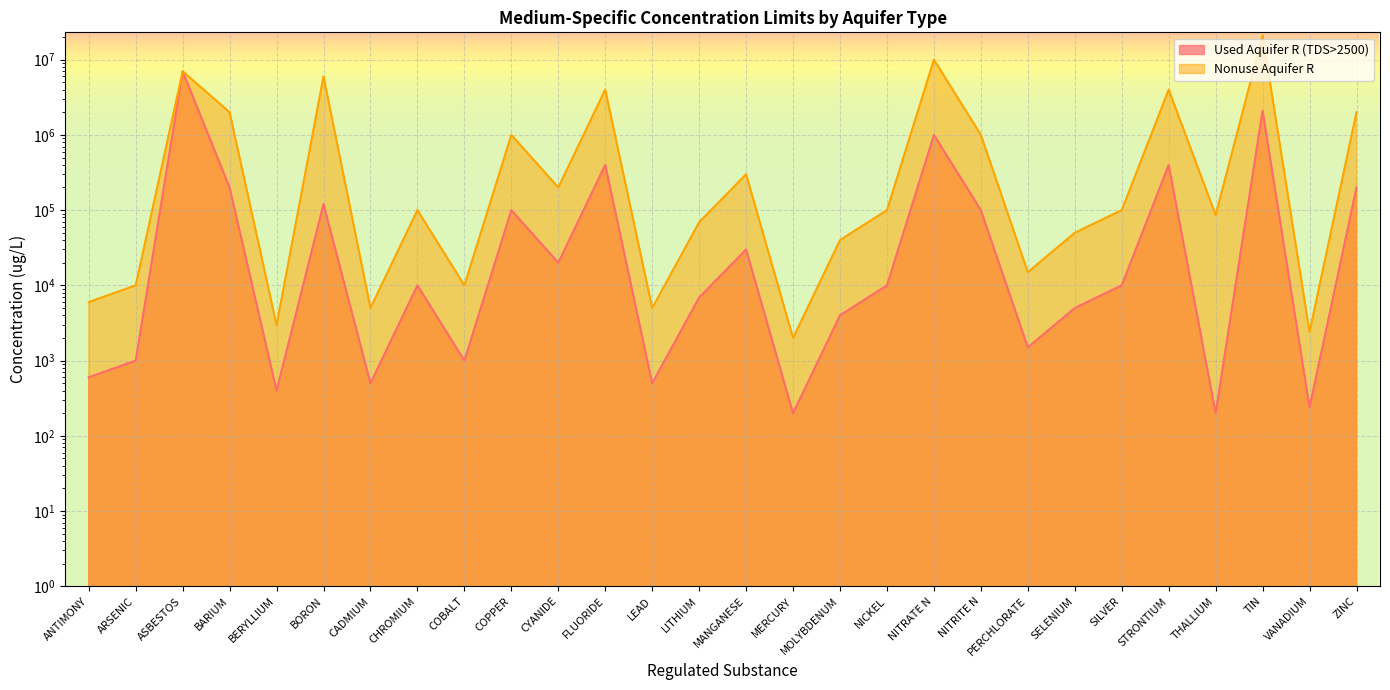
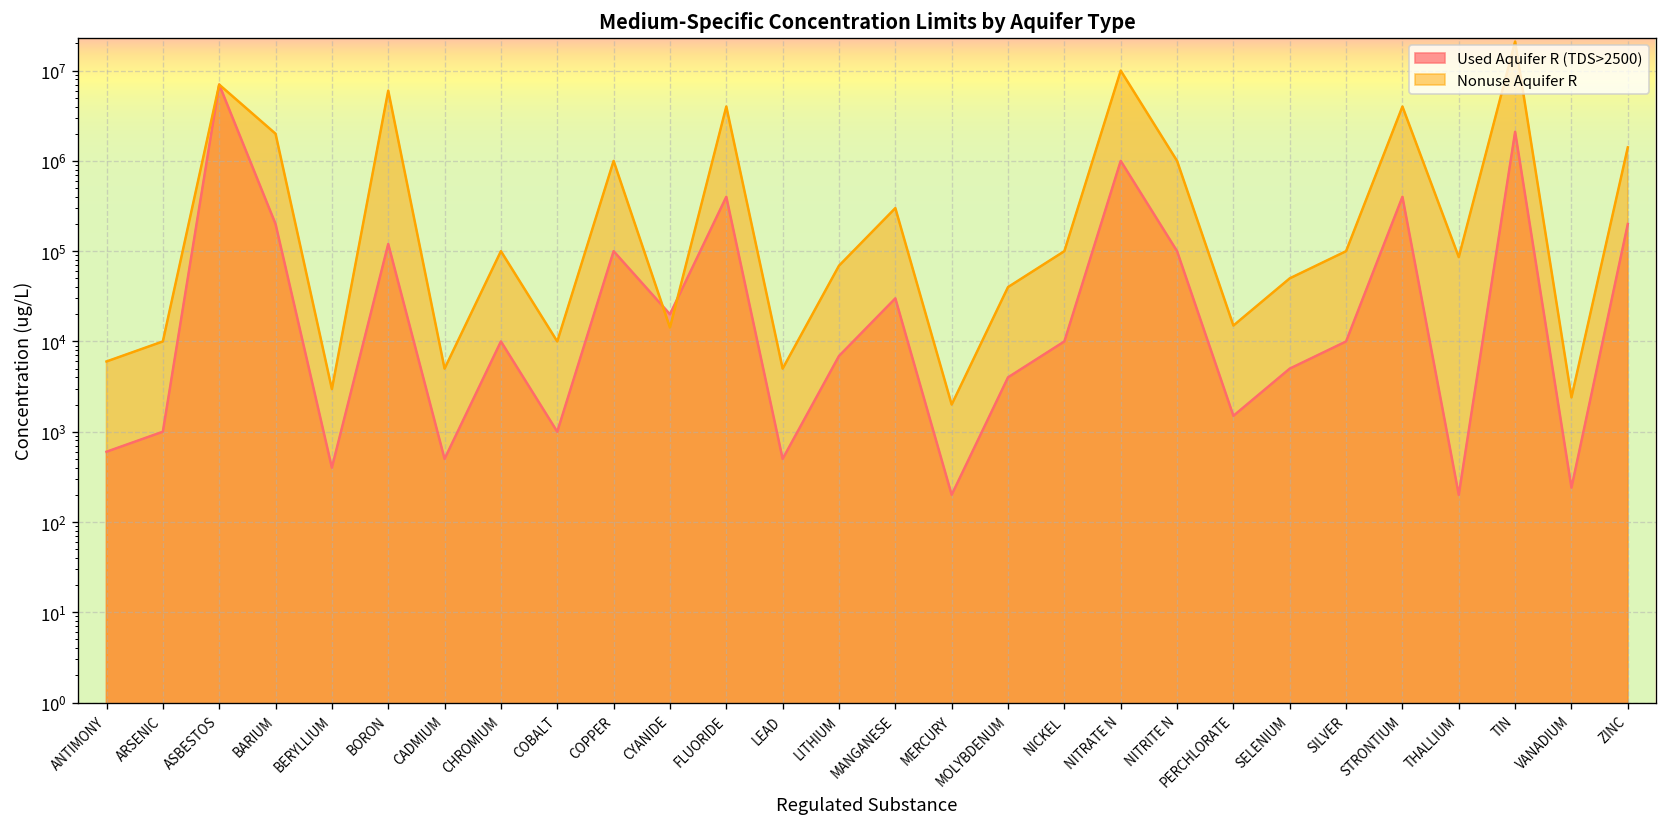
Nonuse Aquifer R, CYANIDE: 200000 -> 14000
Nonuse Aquifer R, ZINC: 2000000 -> 1400000
